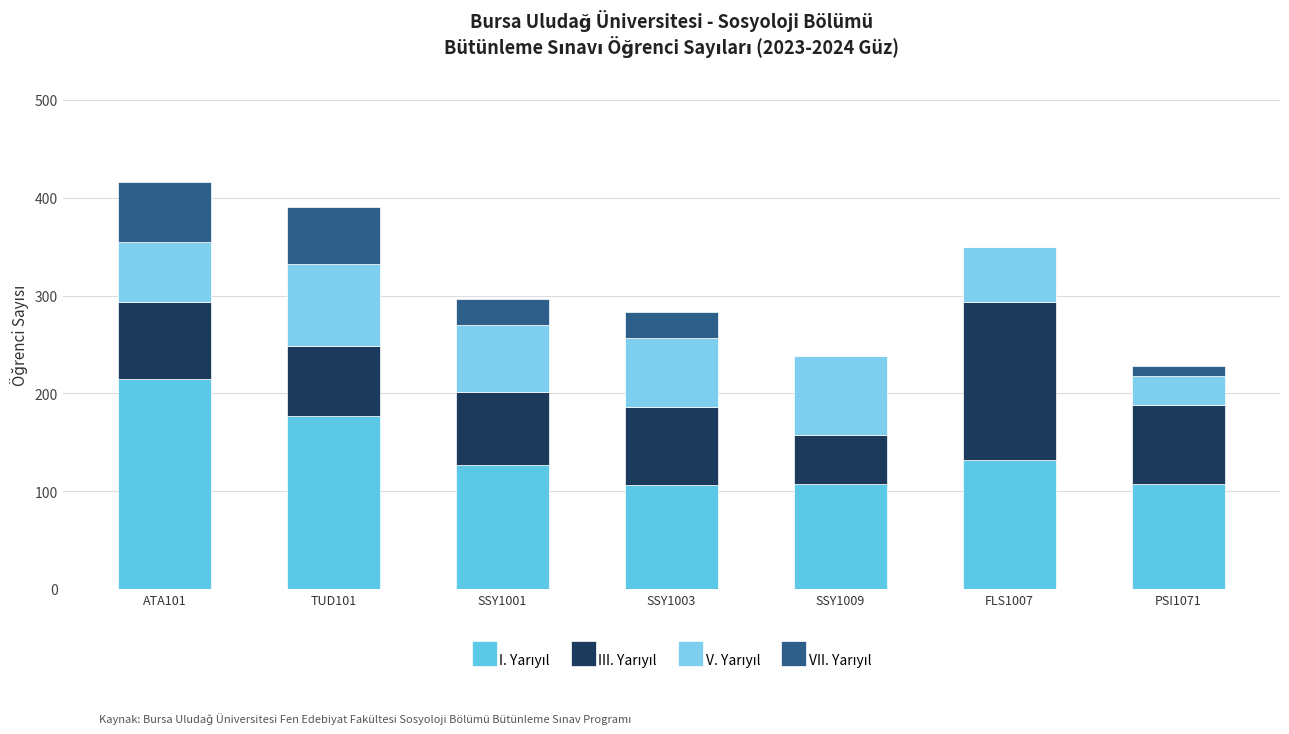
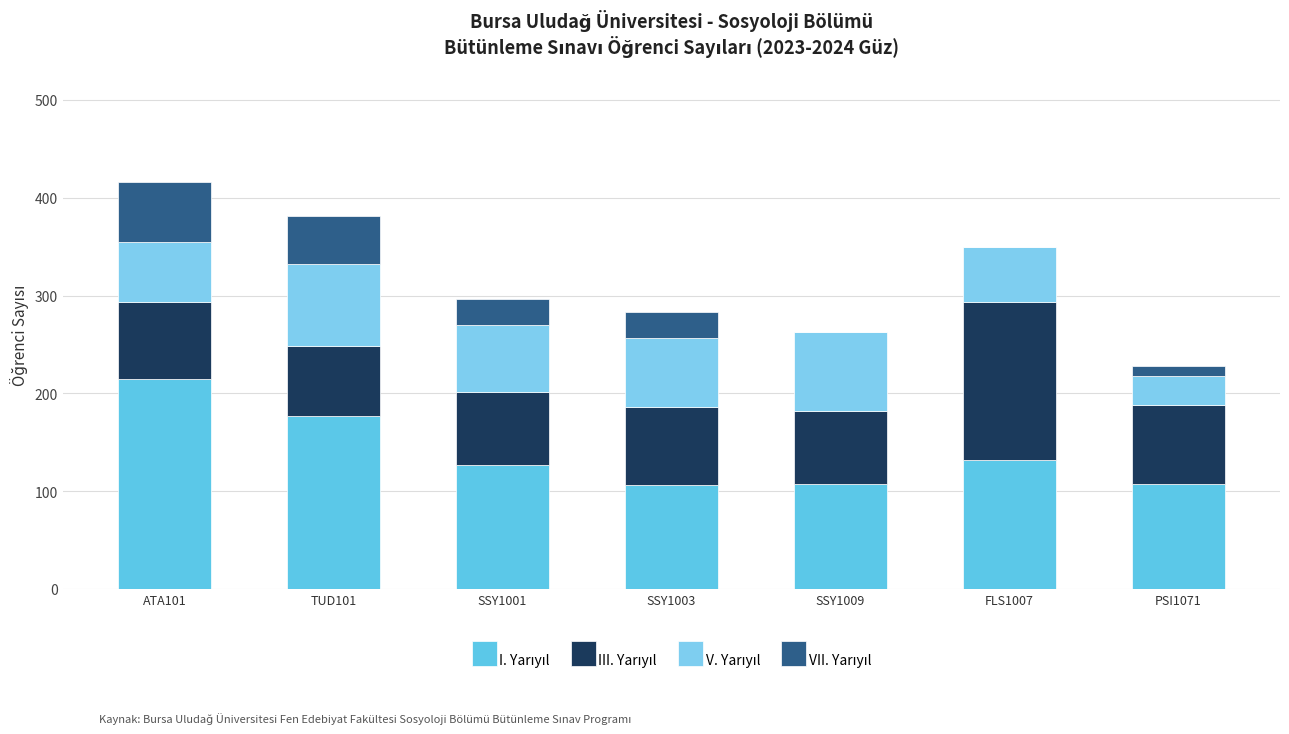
VII. Yarıyıl, TUD101: 60 -> 50
III. Yarıyıl, SSY1009: 50 -> 80
